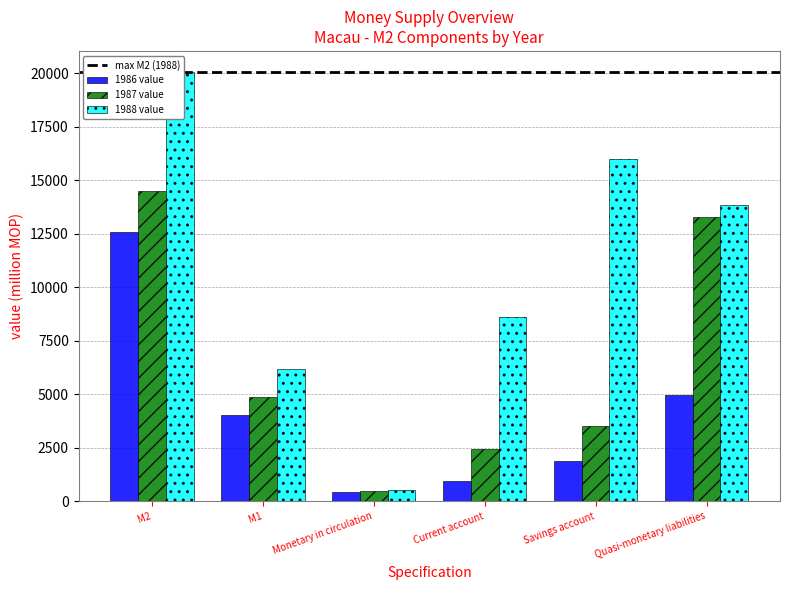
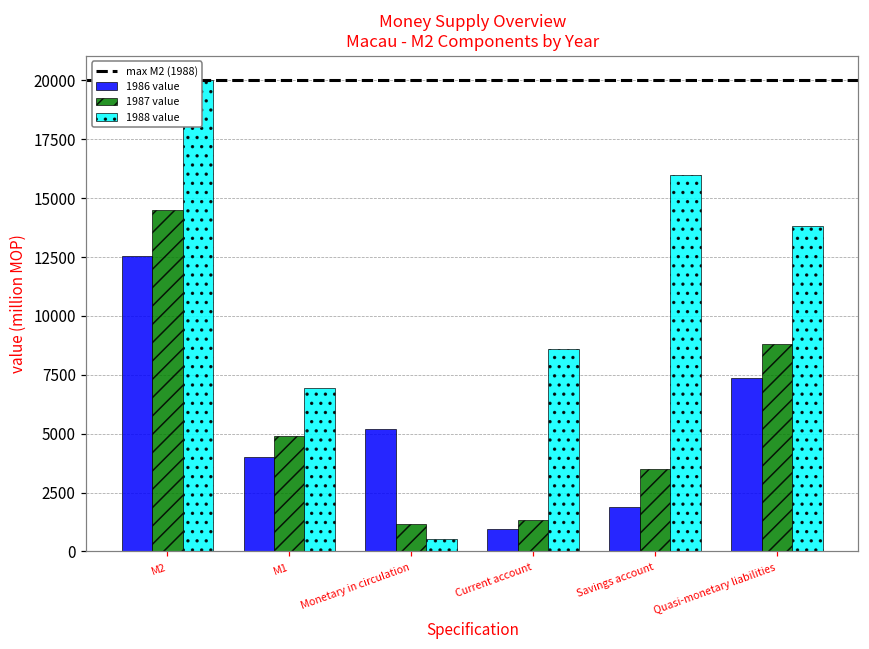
1988 value, M1: 6200 -> 6900
1986 value, Monetary in circulation: 400 -> 5200
1987 value, Monetary in circulation: 500 -> 1200
1987 value, Current account: 2400 -> 1300
1986 value, Quasi-monetary liabilities: 5000 -> 7400
1987 value, Quasi-monetary liabilities: 13300 -> 8800
